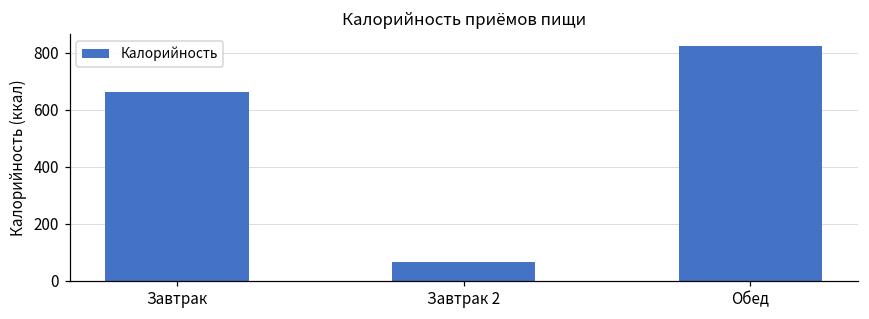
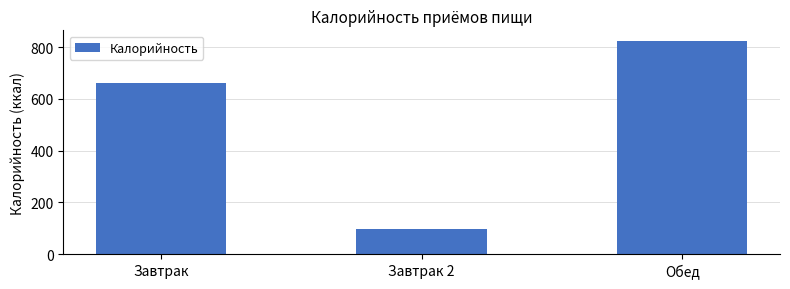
Завтрак 2: 70 -> 100
